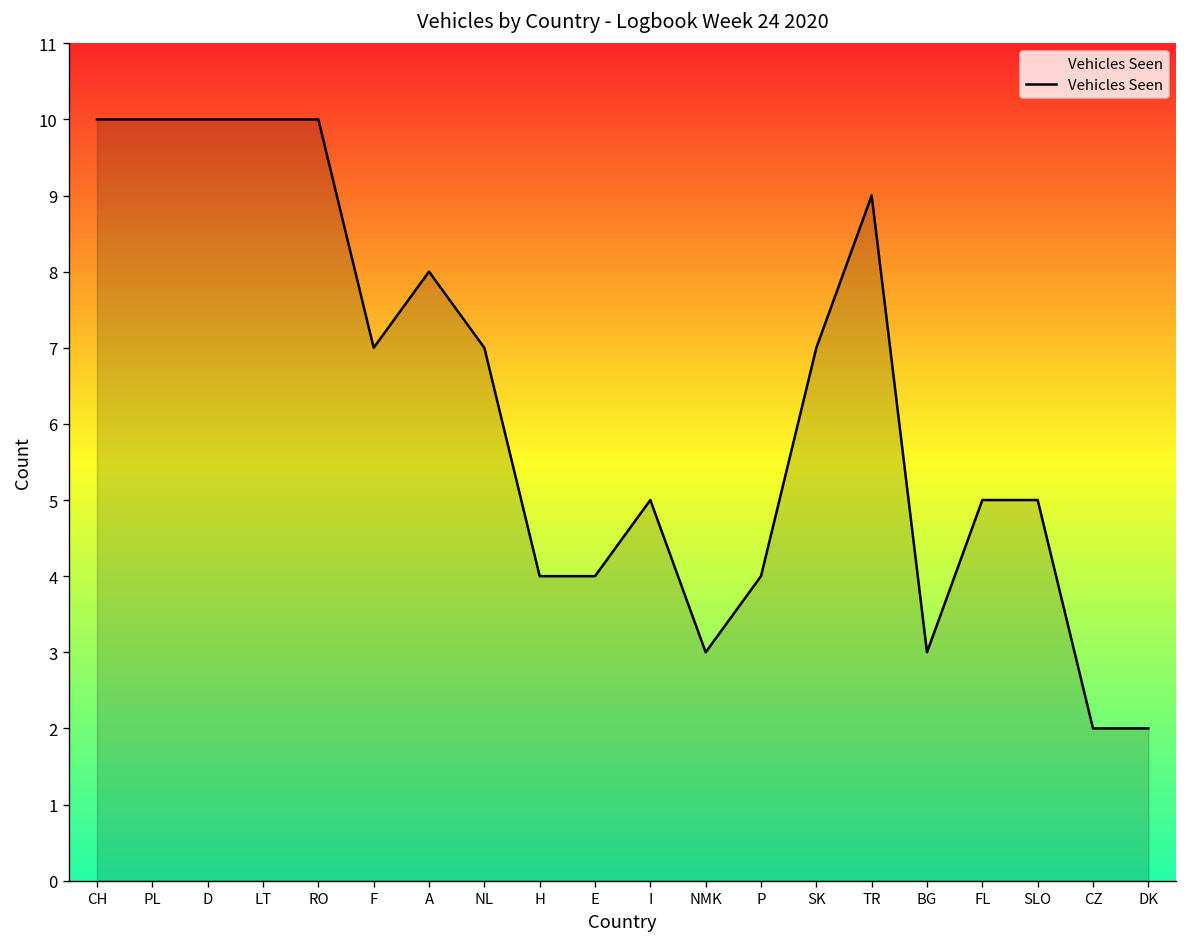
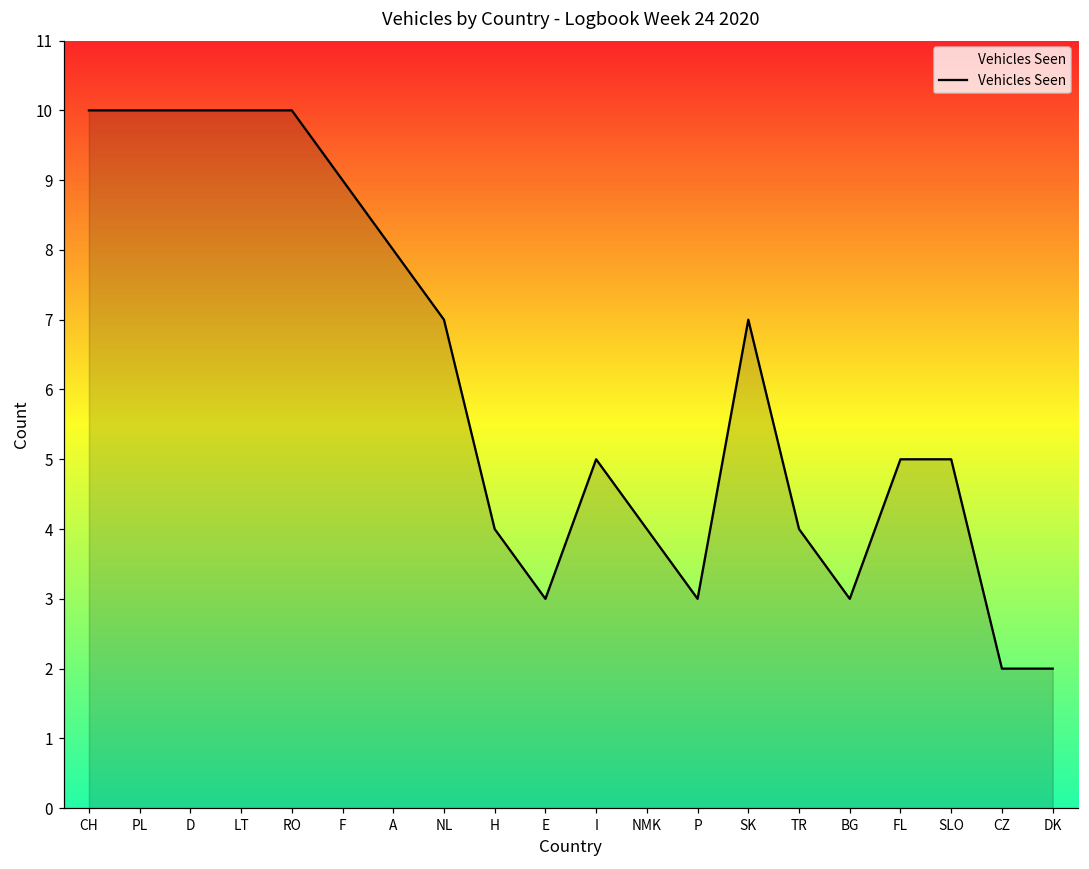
F: 7 -> 9
E: 4 -> 3
NMK: 3 -> 4
P: 4 -> 3
TR: 9 -> 4
